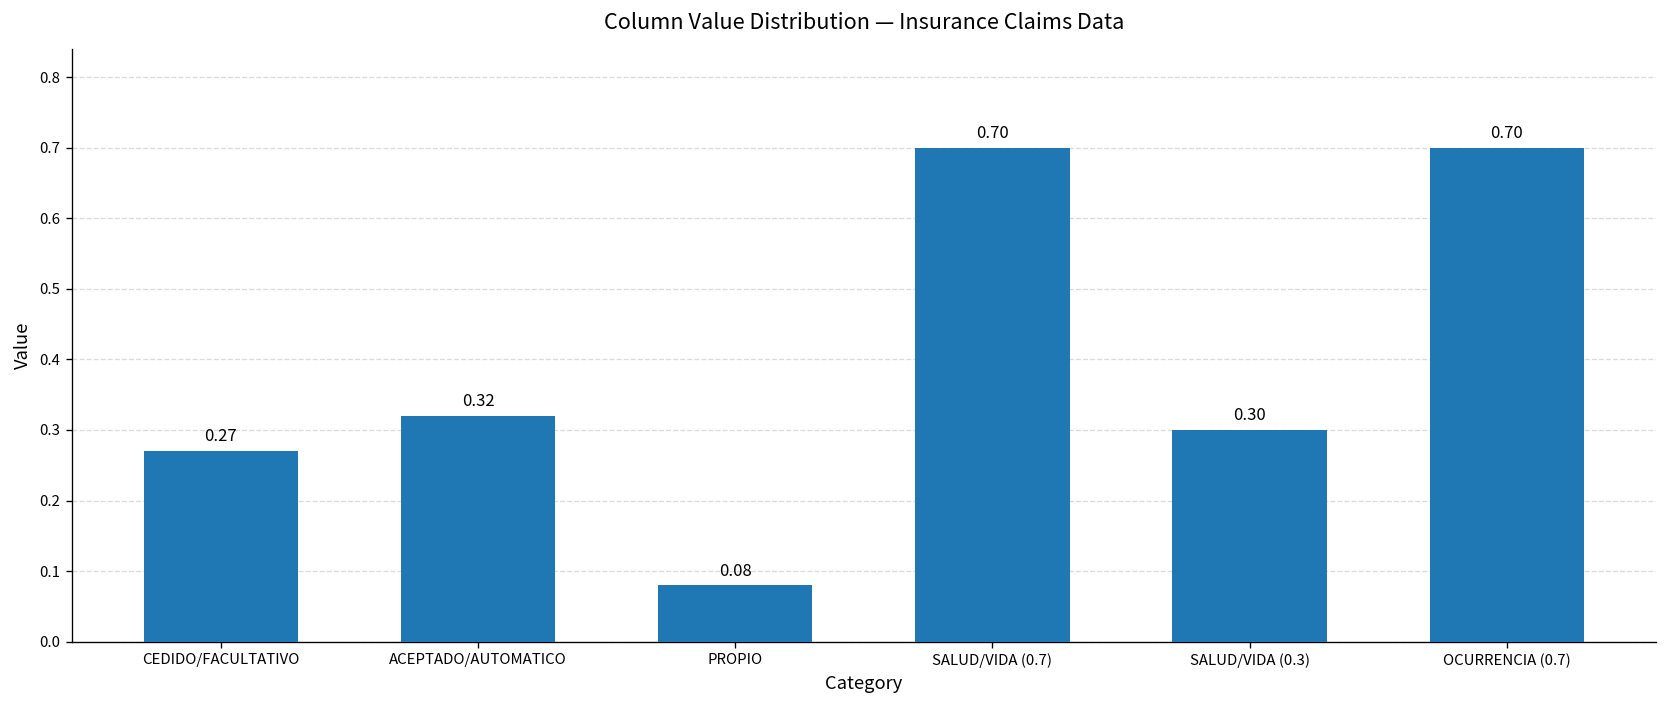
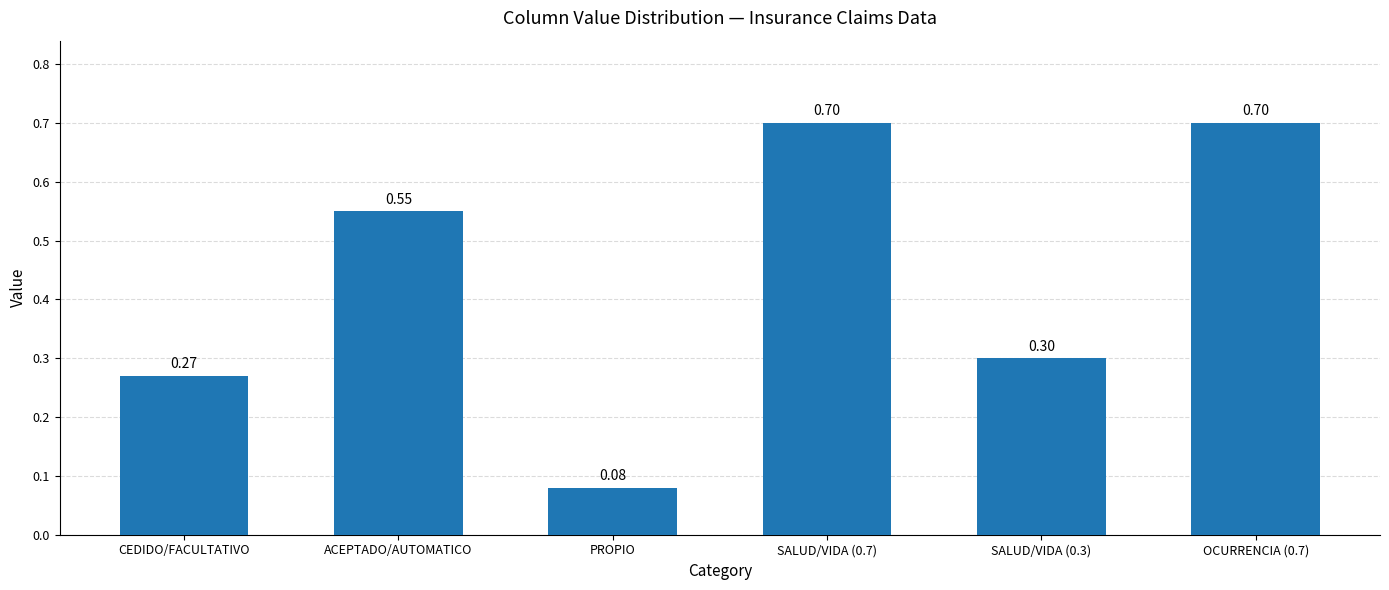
ACEPTADO/AUTOMATICO: 0.32 -> 0.55
